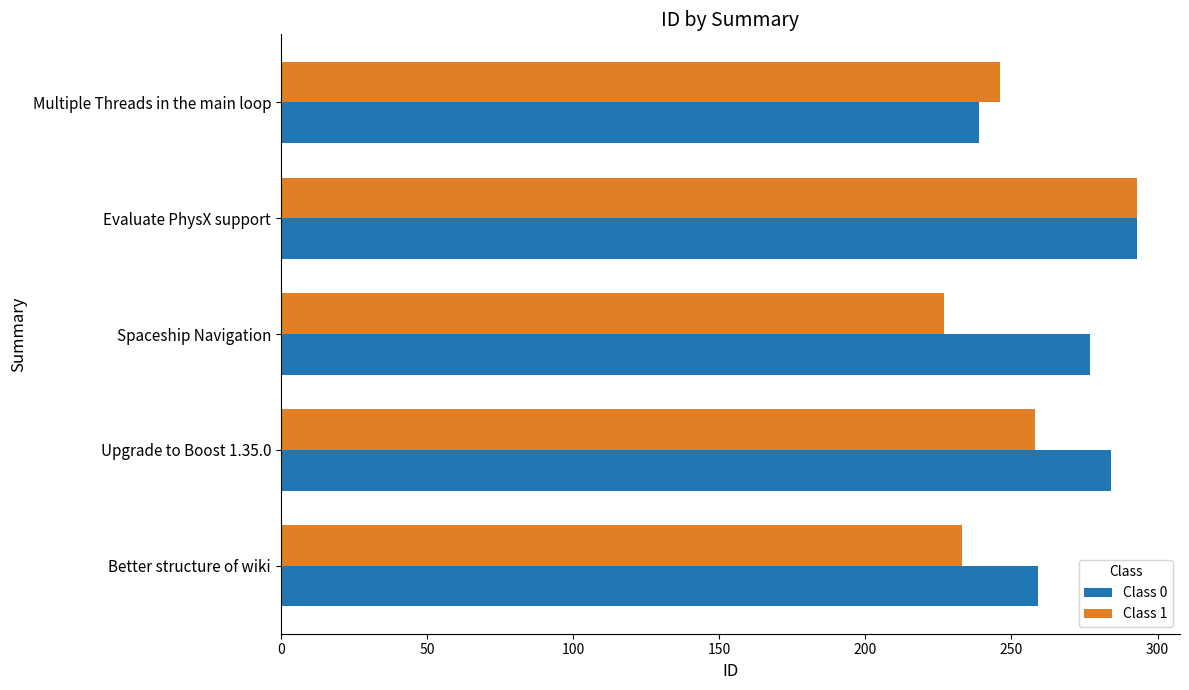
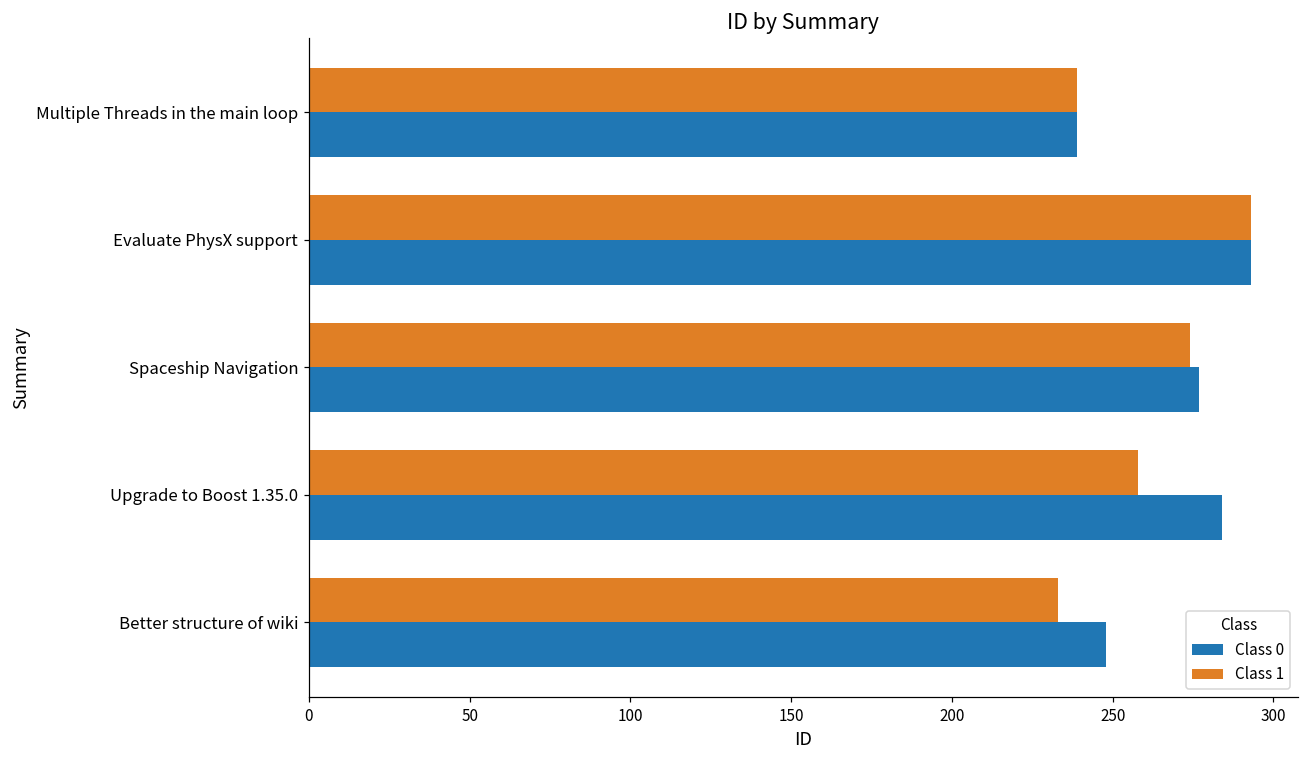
Class 1, Multiple Threads in the main loop: 246 -> 239
Class 1, Spaceship Navigation: 227 -> 274
Class 0, Better structure of wiki: 259 -> 248
